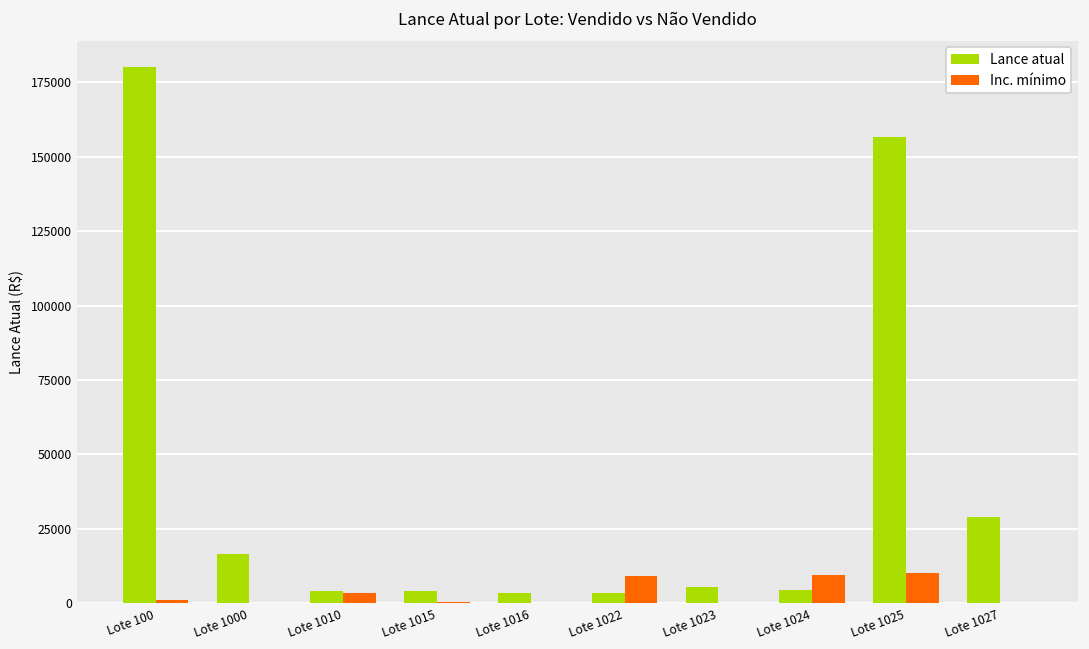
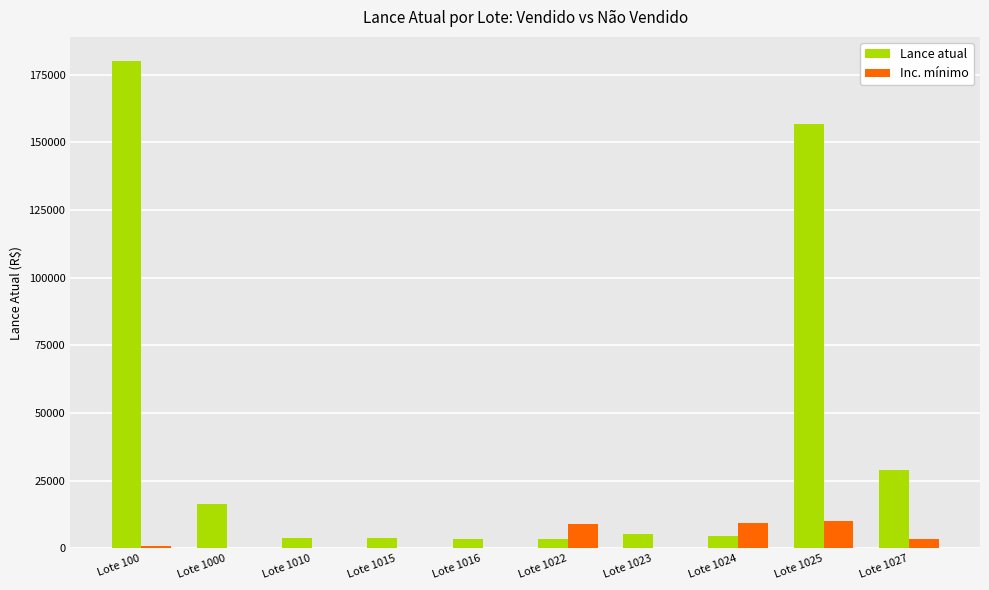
Inc. mínimo, Lote 1010: 3000 -> 0
Inc. mínimo, Lote 1027: 0 -> 3000
